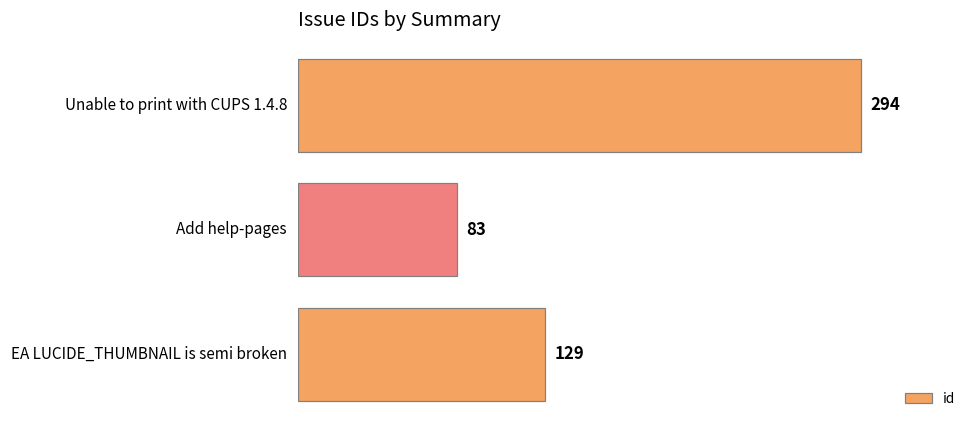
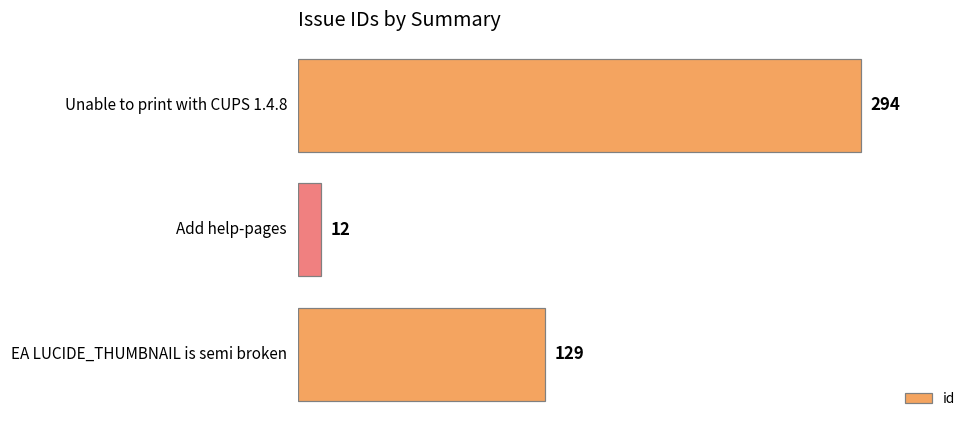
Add help-pages: 83 -> 12
